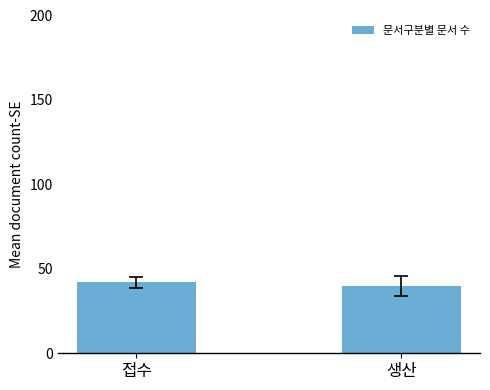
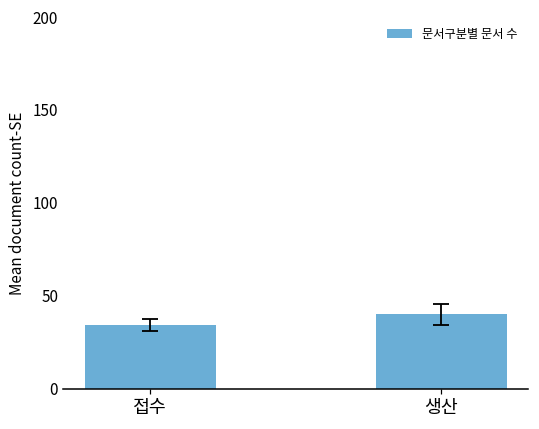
문서구분별 문서 수, 접수: 42 -> 34
